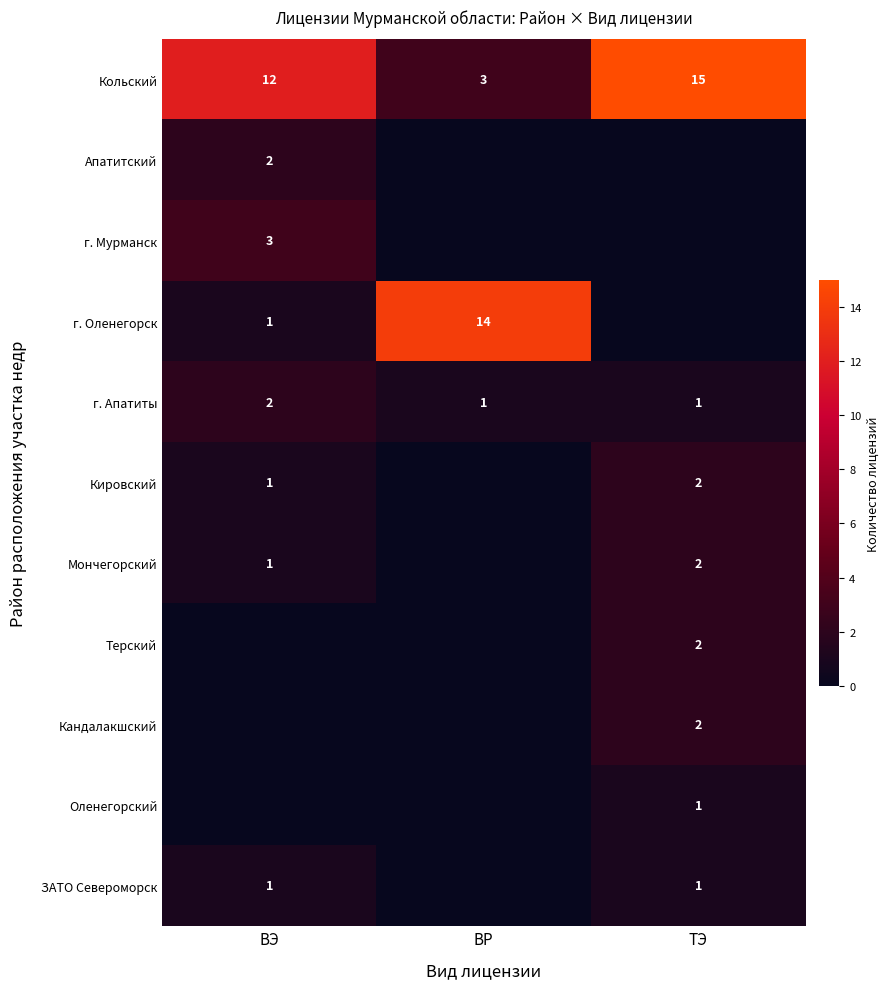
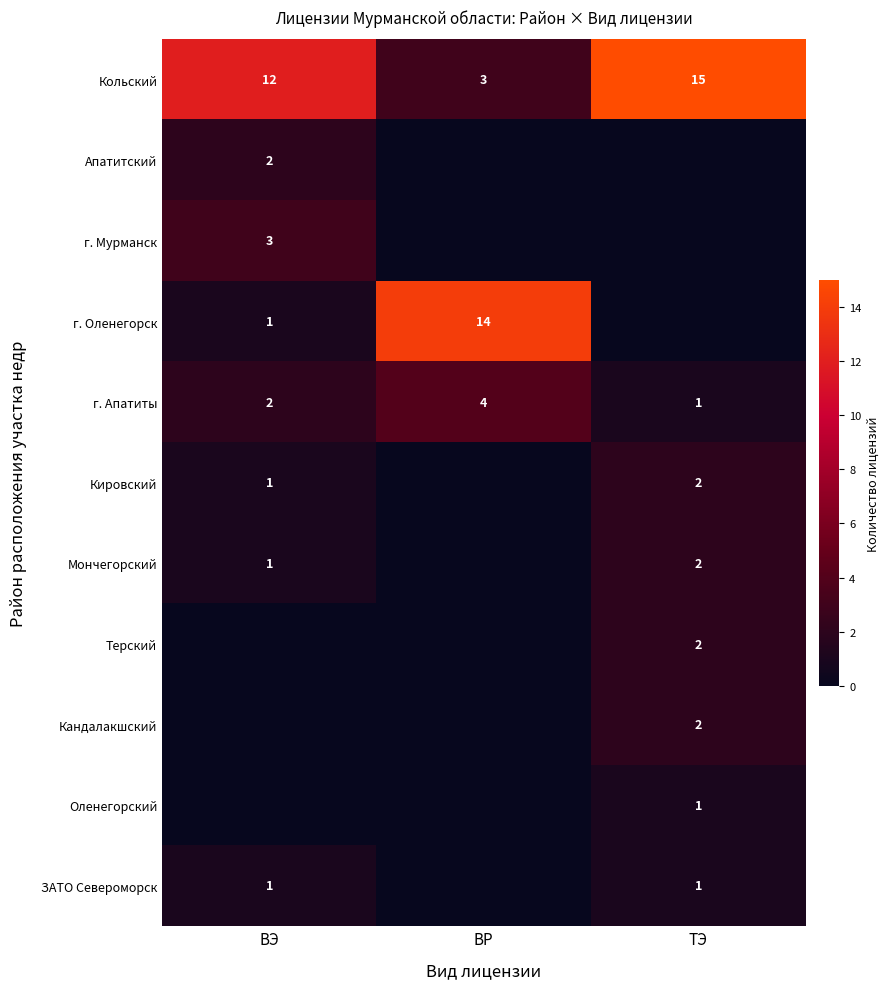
г. Апатиты, ВР: 1 -> 4
